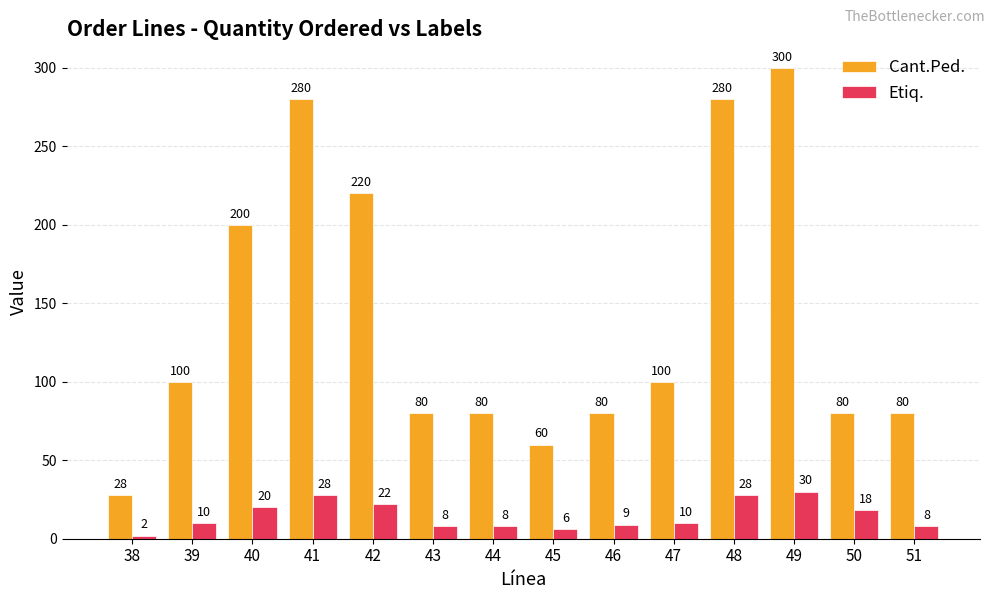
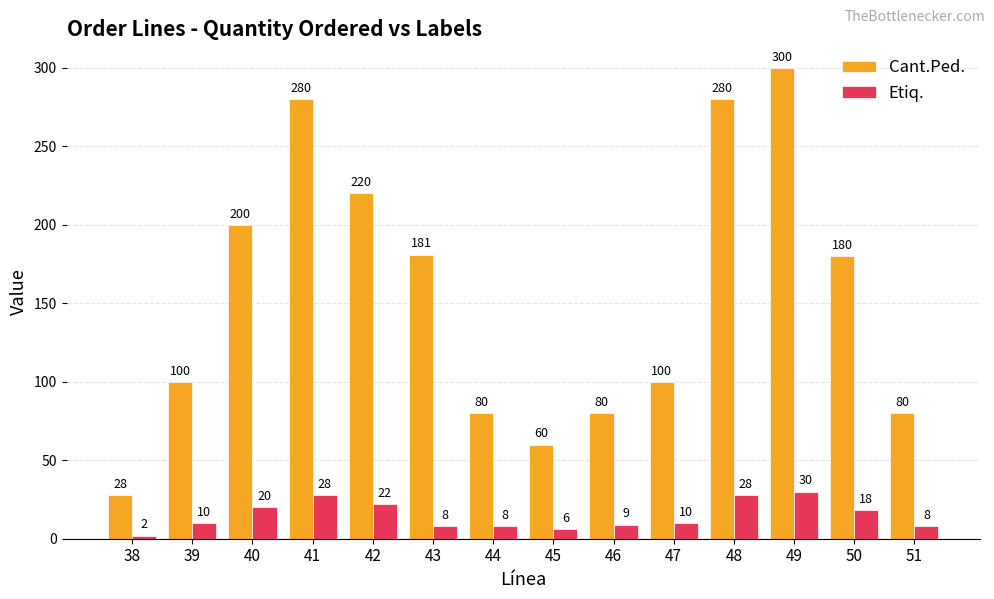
Cant.Ped., 43: 80 -> 181
Cant.Ped., 50: 80 -> 180
